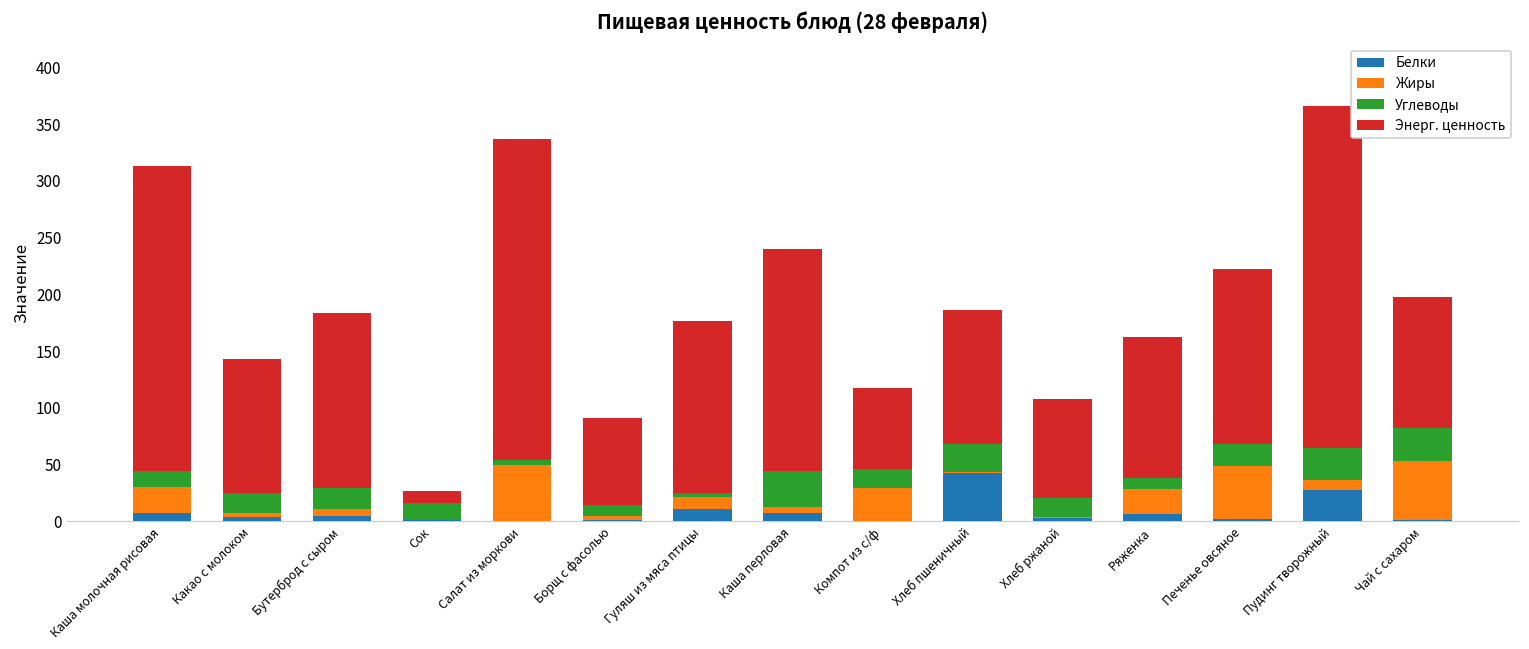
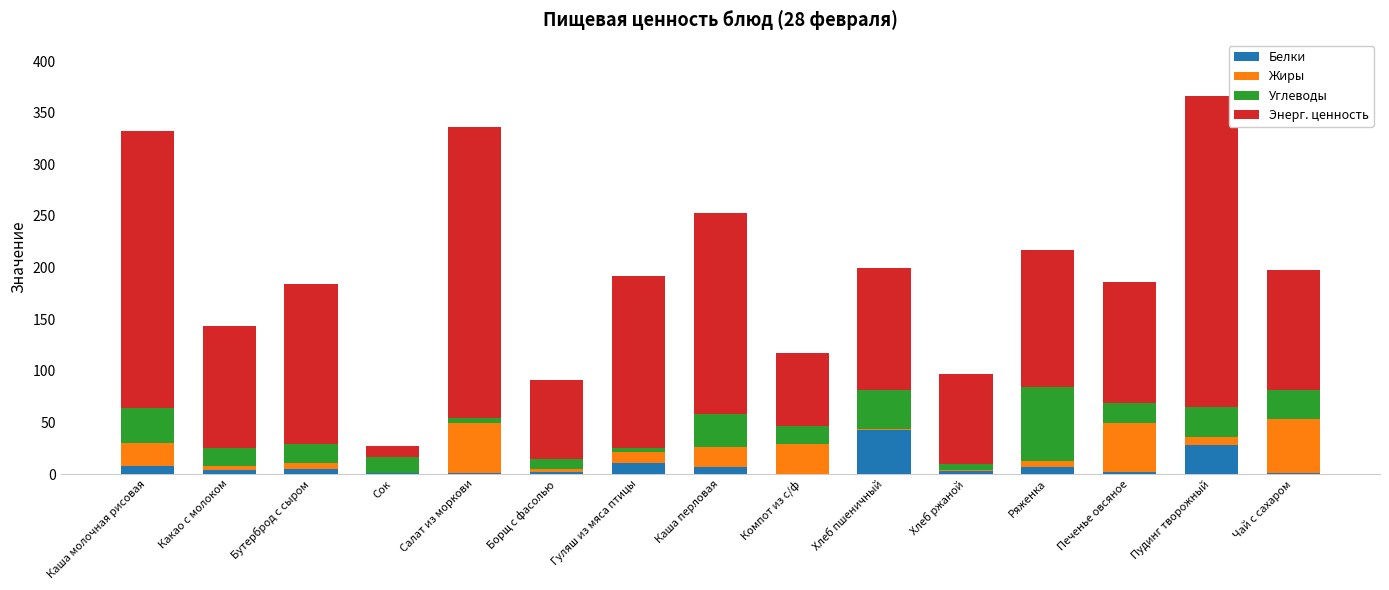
Углеводы, Каша молочная рисовая: 14 -> 33
Энерг. ценность, Гуляш из мяса птицы: 152 -> 167
Жиры, Каша перловая: 6 -> 19
Углеводы, Хлеб пшеничный: 25 -> 38
Углеводы, Хлеб ржаной: 17 -> 6
Жиры, Ряженка: 22 -> 6
Углеводы, Ряженка: 10 -> 72
Энерг. ценность, Ряженка: 124 -> 132
Энерг. ценность, Печенье овсяное: 154 -> 118
